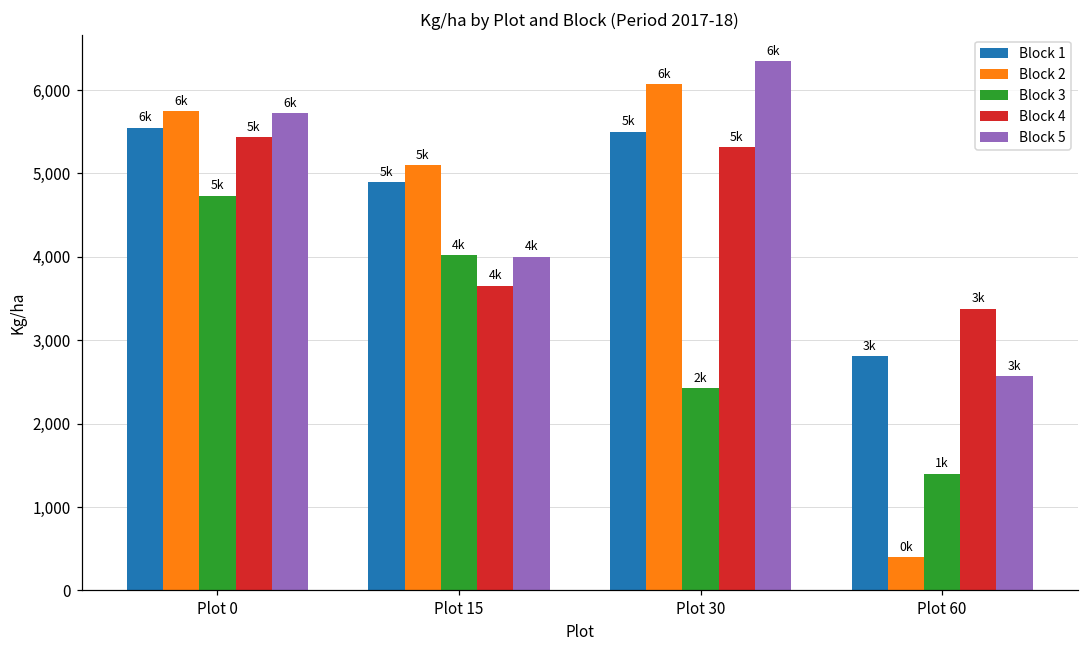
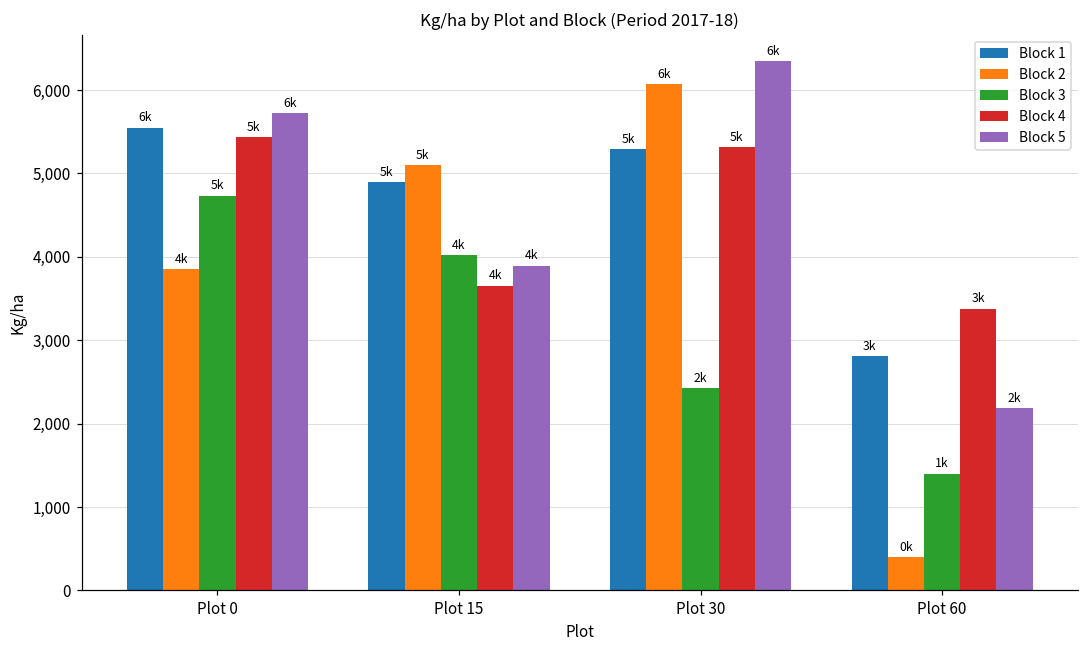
Block 2, Plot 0: 6k -> 4k
Block 5, Plot 15: 4,000 -> 3,900
Block 1, Plot 30: 5,500 -> 5,300
Block 5, Plot 60: 3k -> 2k
